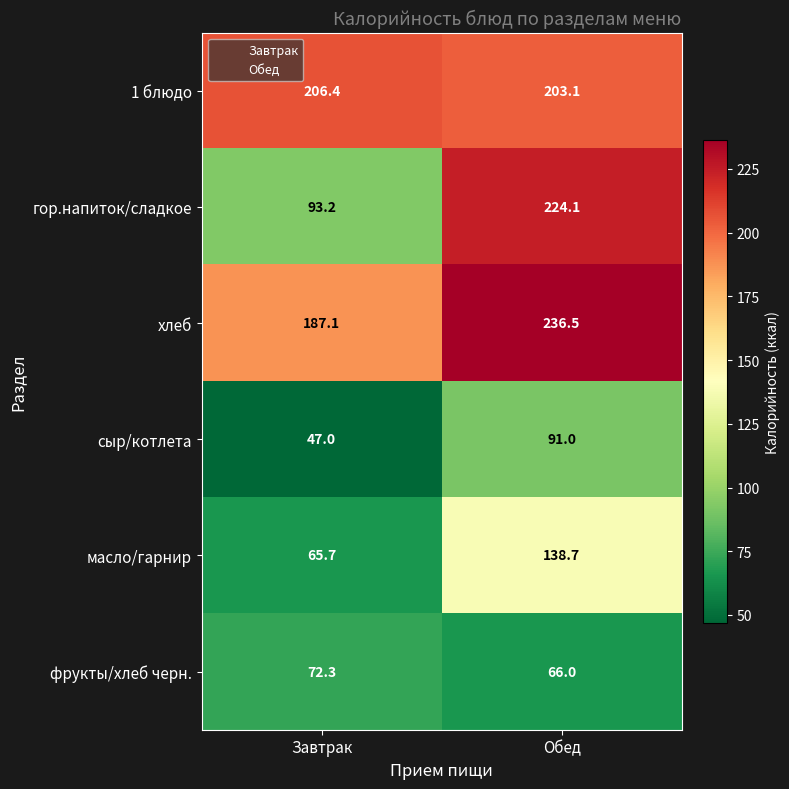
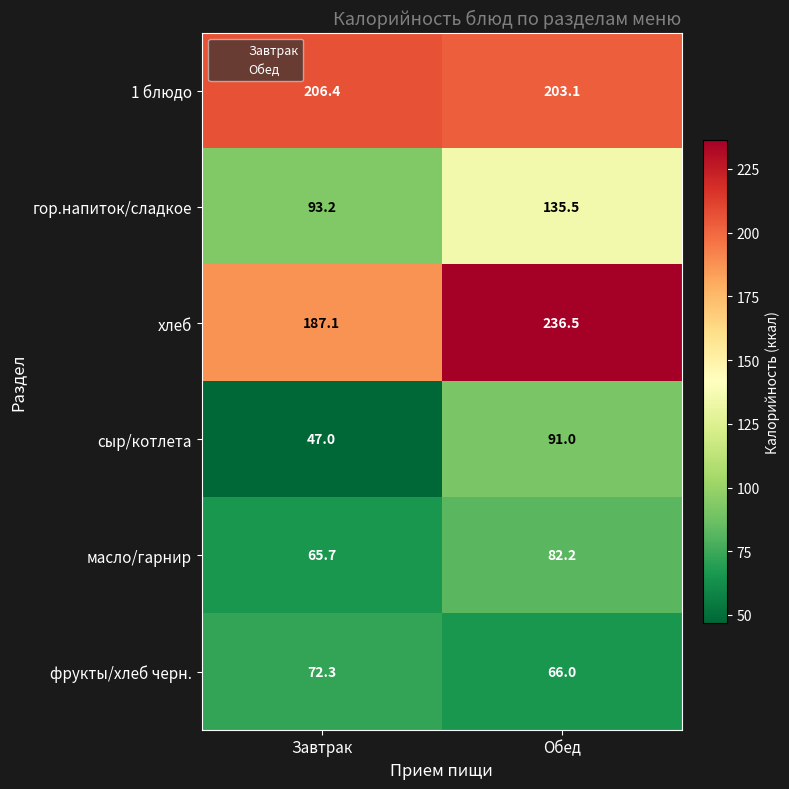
гор.напиток/сладкое, Обед: 224.1 -> 135.5
масло/гарнир, Обед: 138.7 -> 82.2
